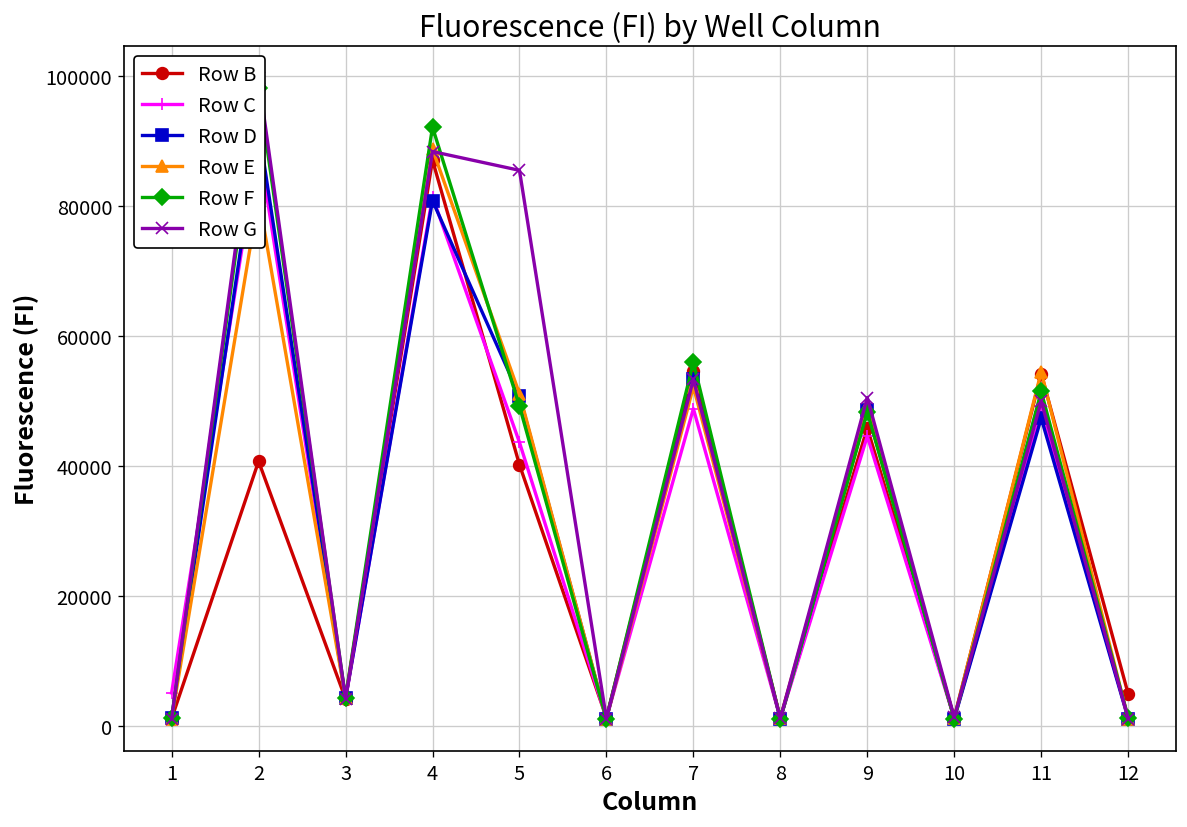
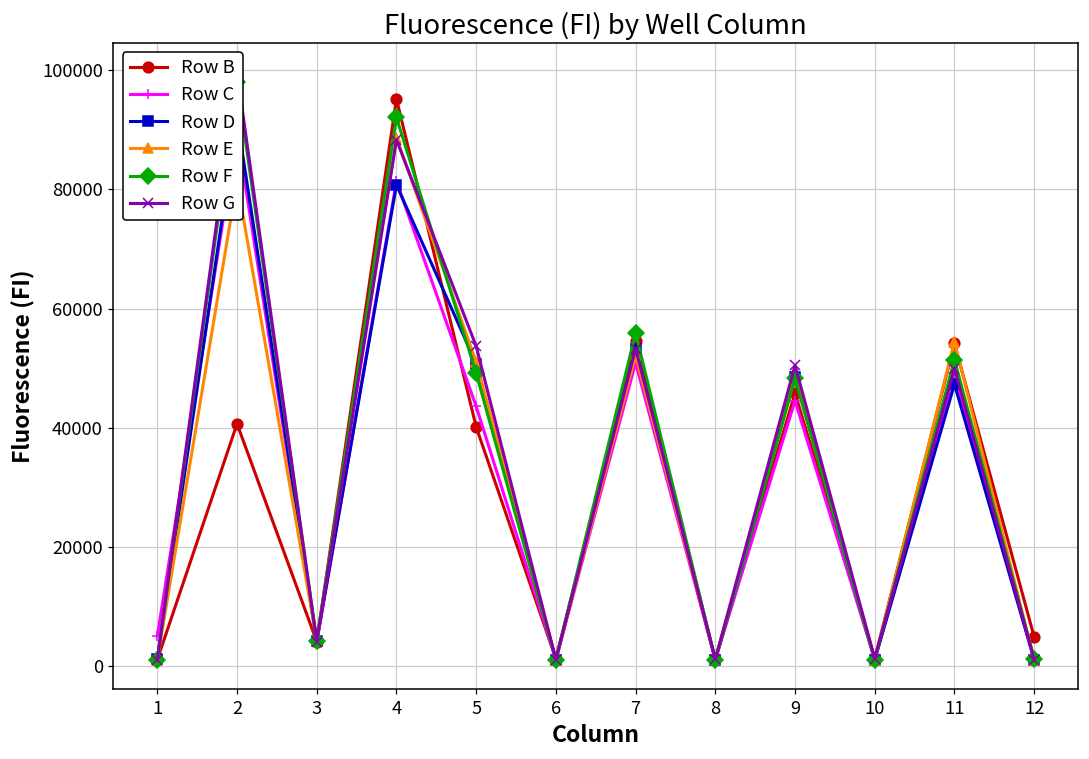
Row B, 4: 87000 -> 95000
Row G, 5: 85000 -> 54000
Row C, 7: 49000 -> 51000
